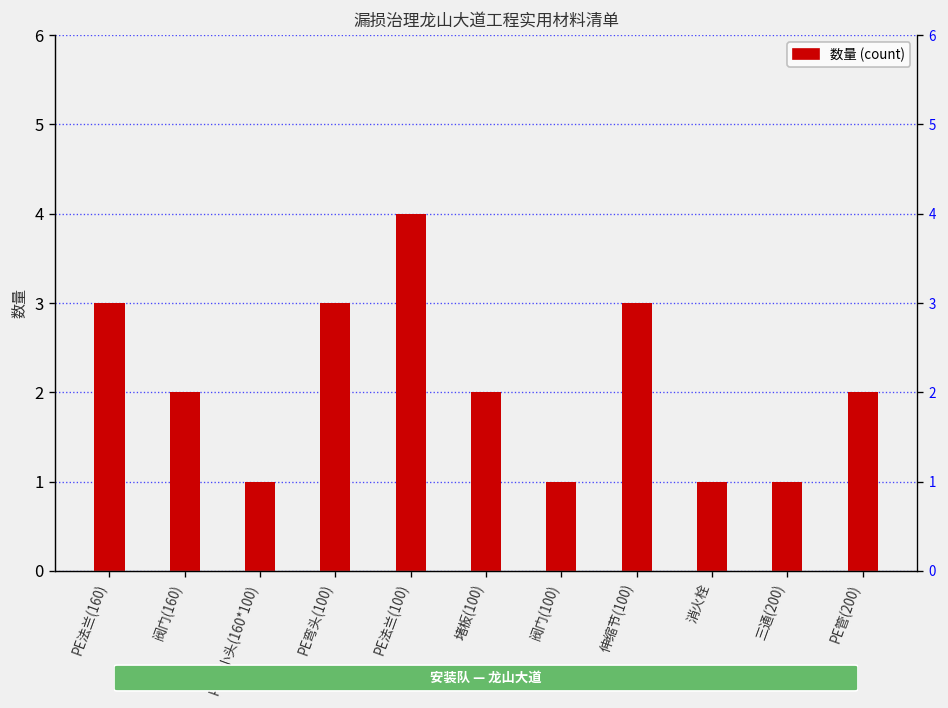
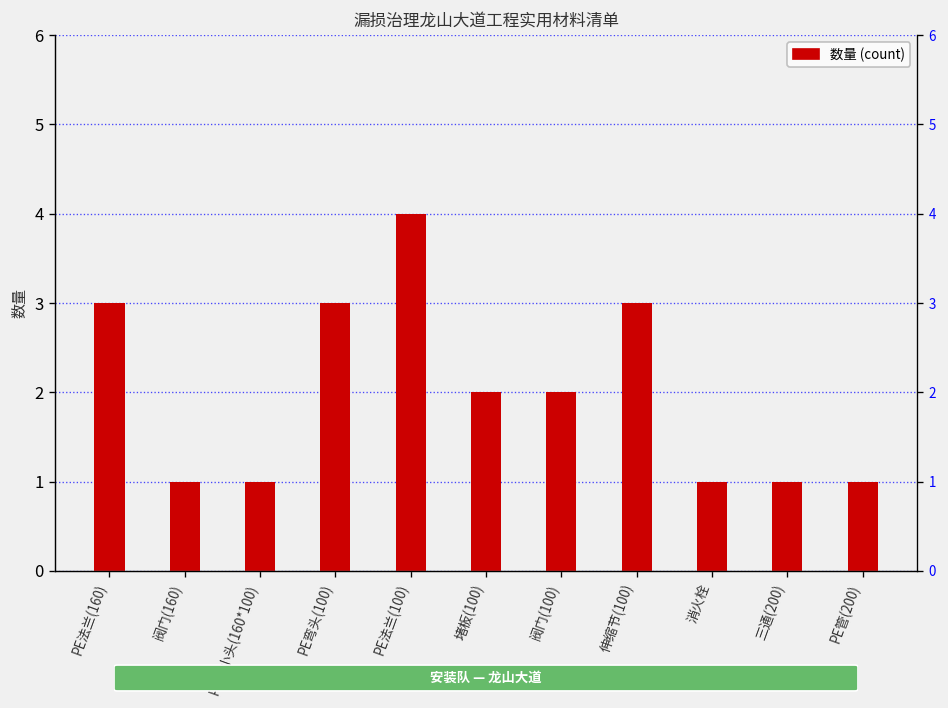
阀门(160): 2 -> 1
阀门(100): 1 -> 2
PE管(200): 2 -> 1
